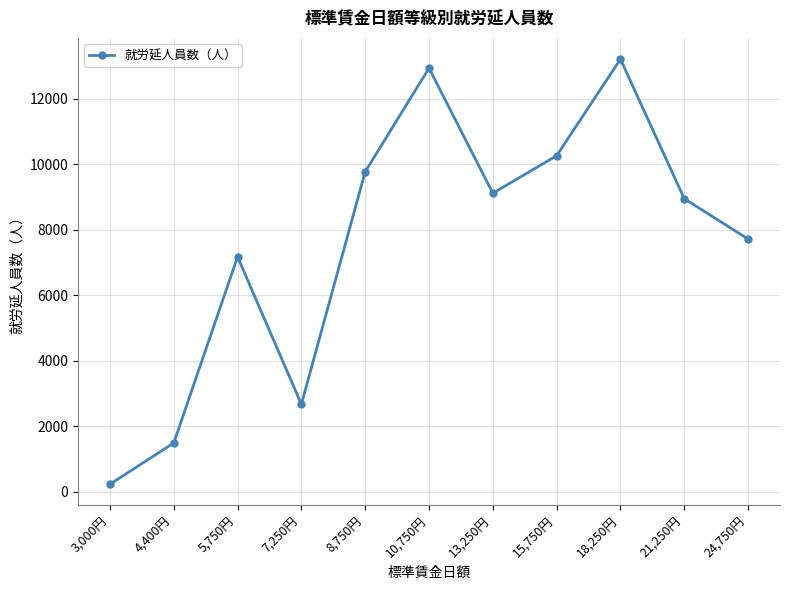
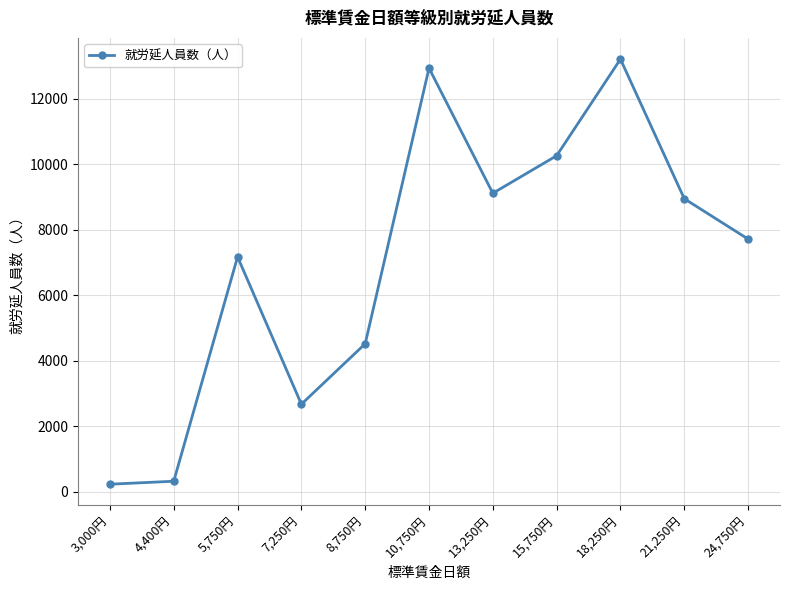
4,400円: 1500 -> 300
8,750円: 9800 -> 4500
